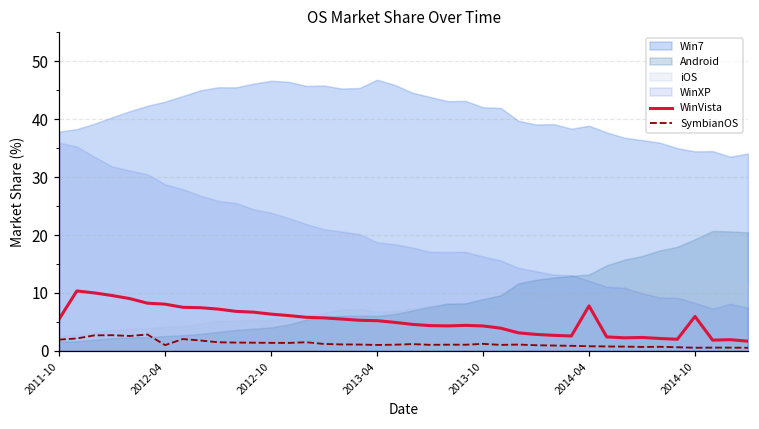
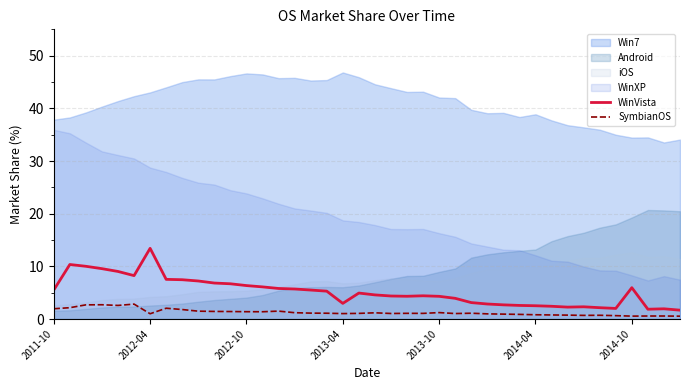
WinVista, 2012-04: 8 -> 13
WinVista, 2013-04: 5 -> 3
WinVista, 2014-04: 8 -> 3
